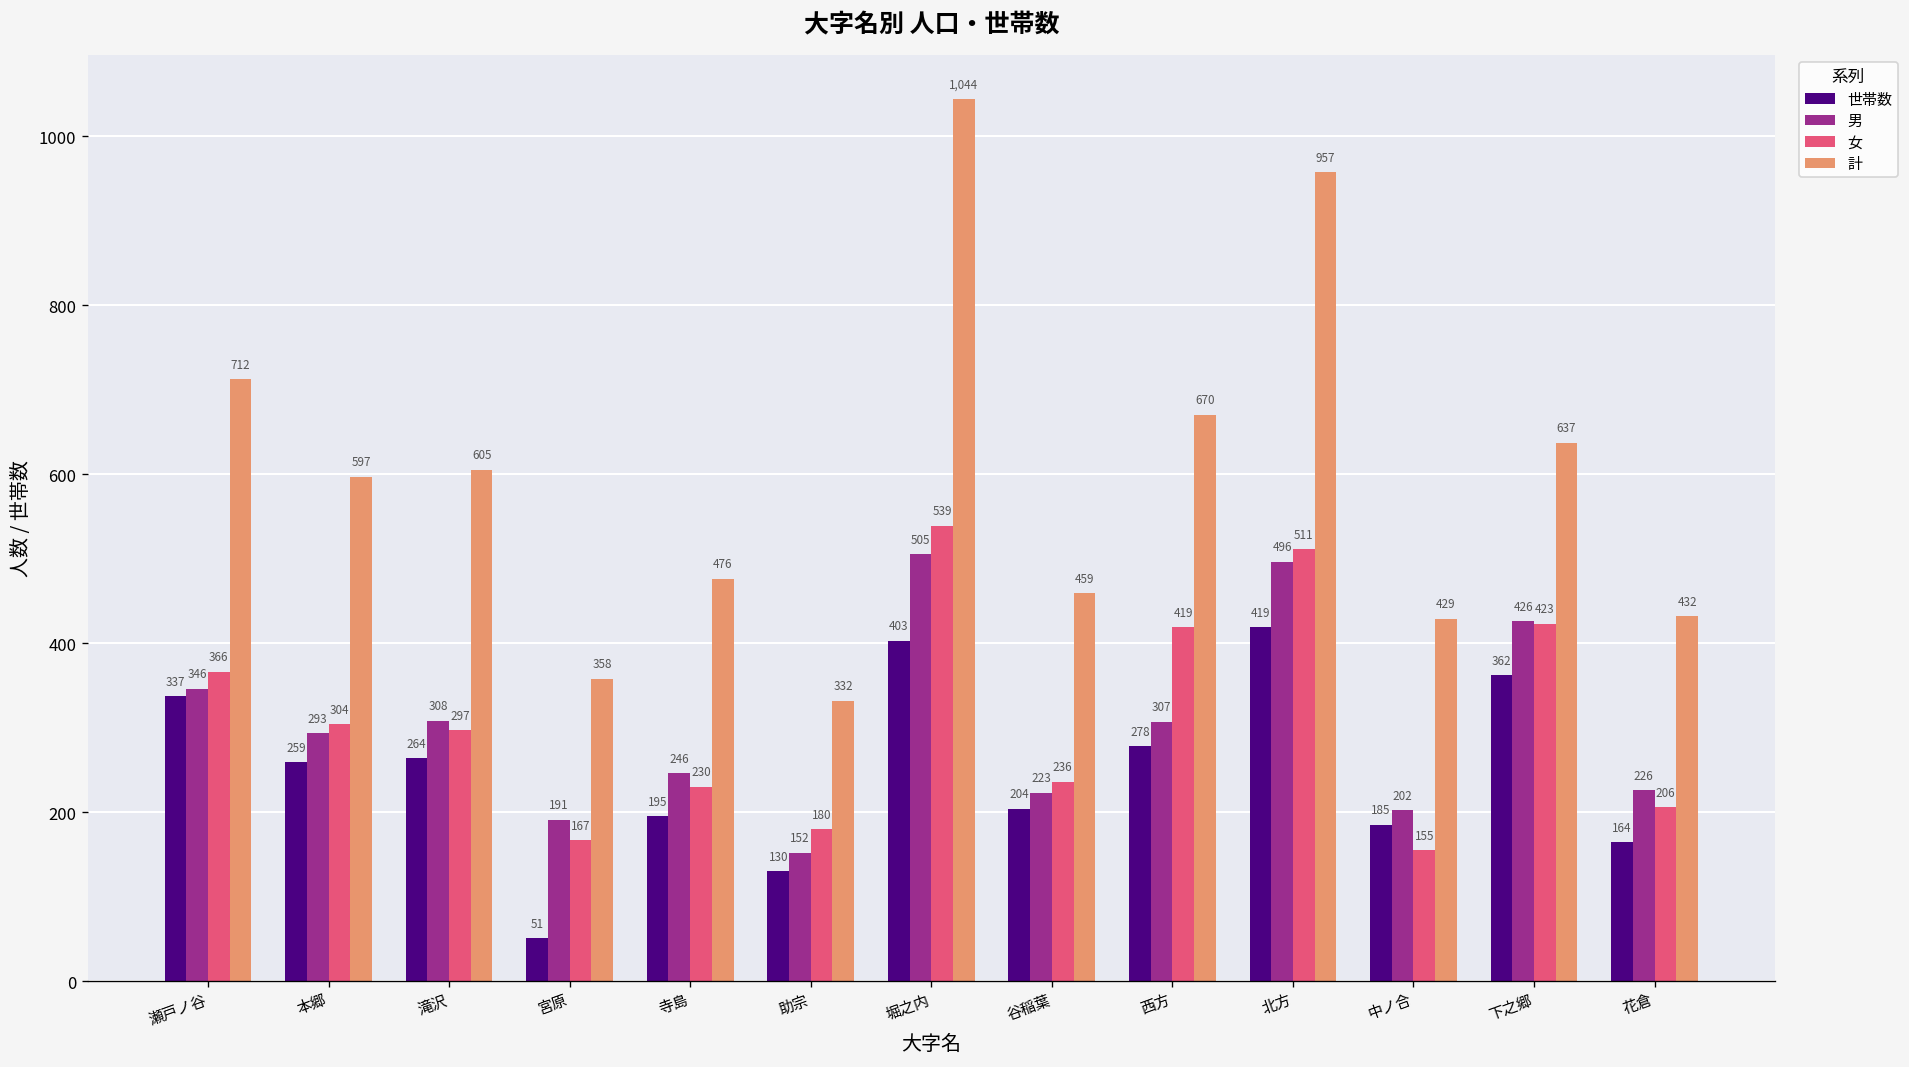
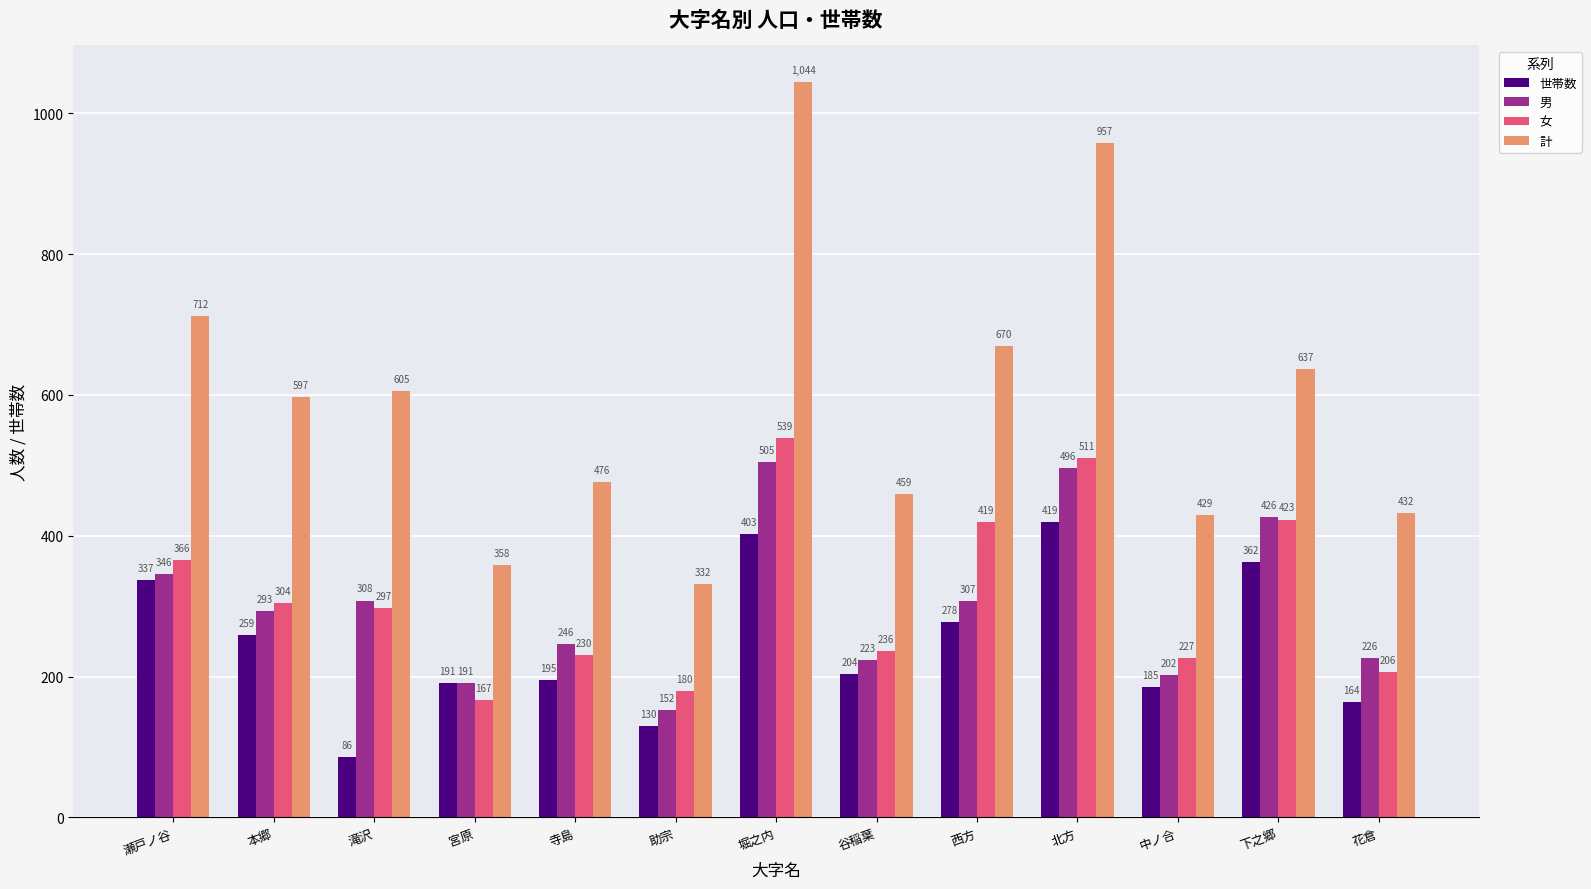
世帯数, 滝沢: 264 -> 86
世帯数, 宮原: 51 -> 191
女, 中ノ合: 155 -> 227
